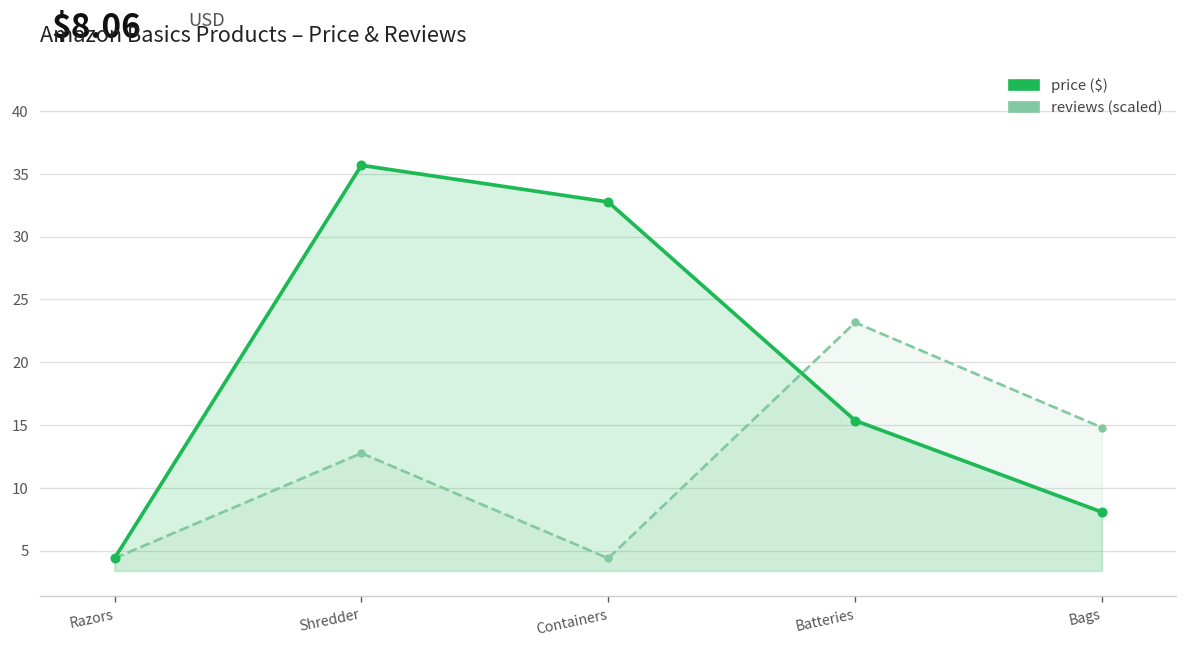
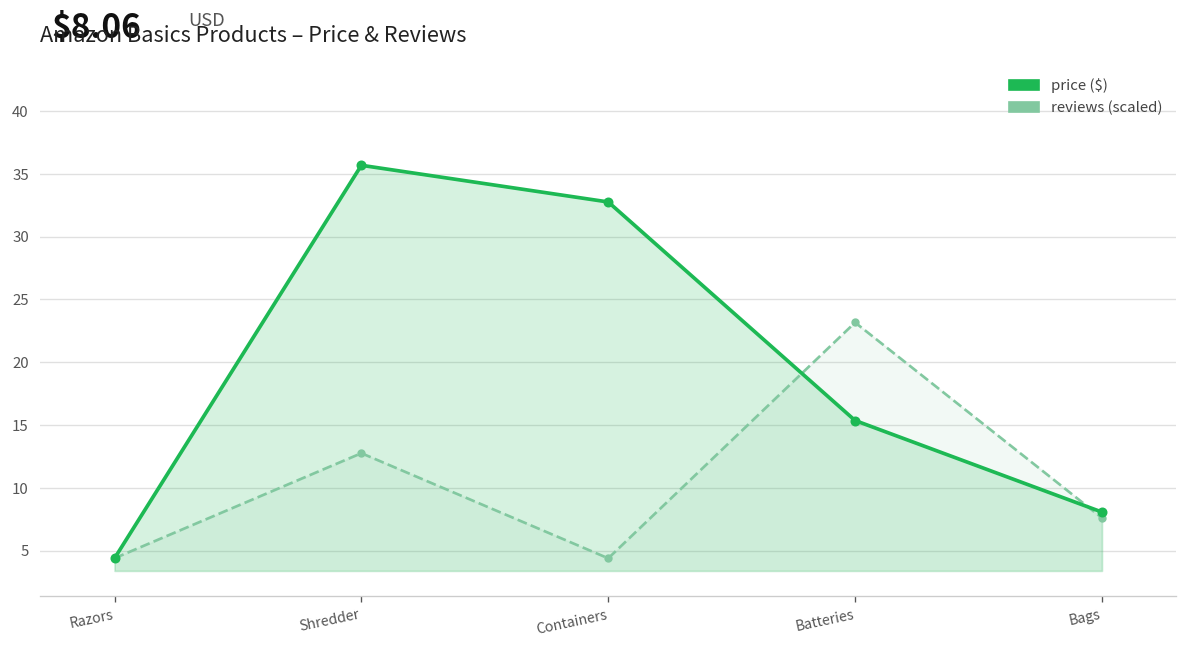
reviews (scaled), Bags: 14.8 -> 7.6
